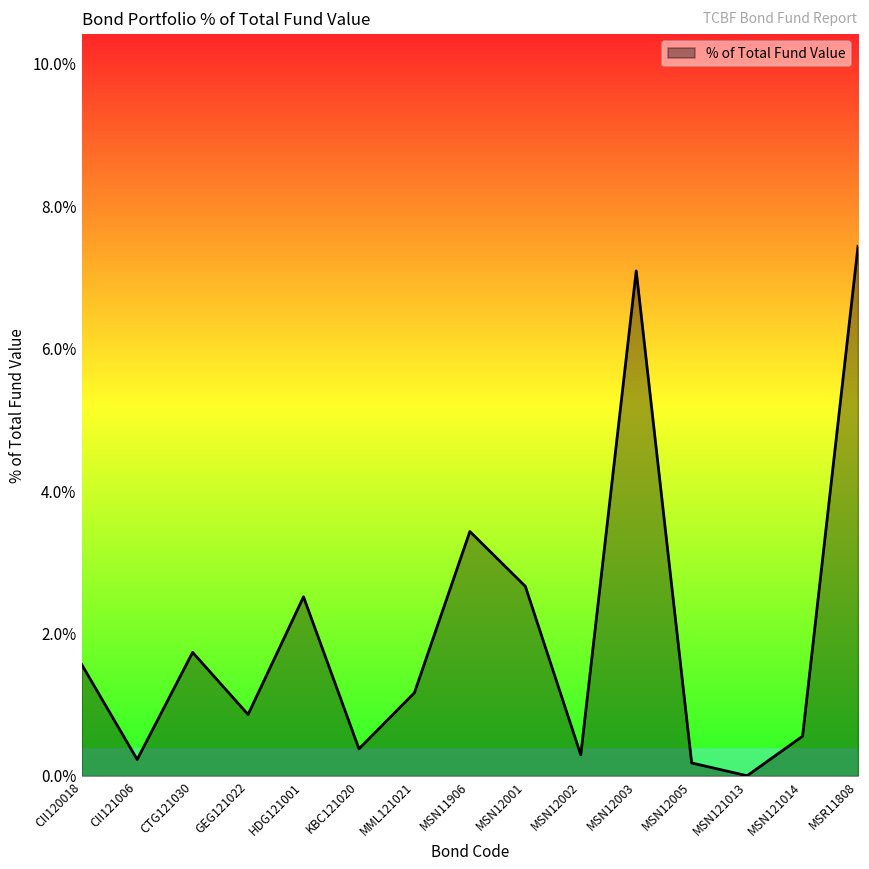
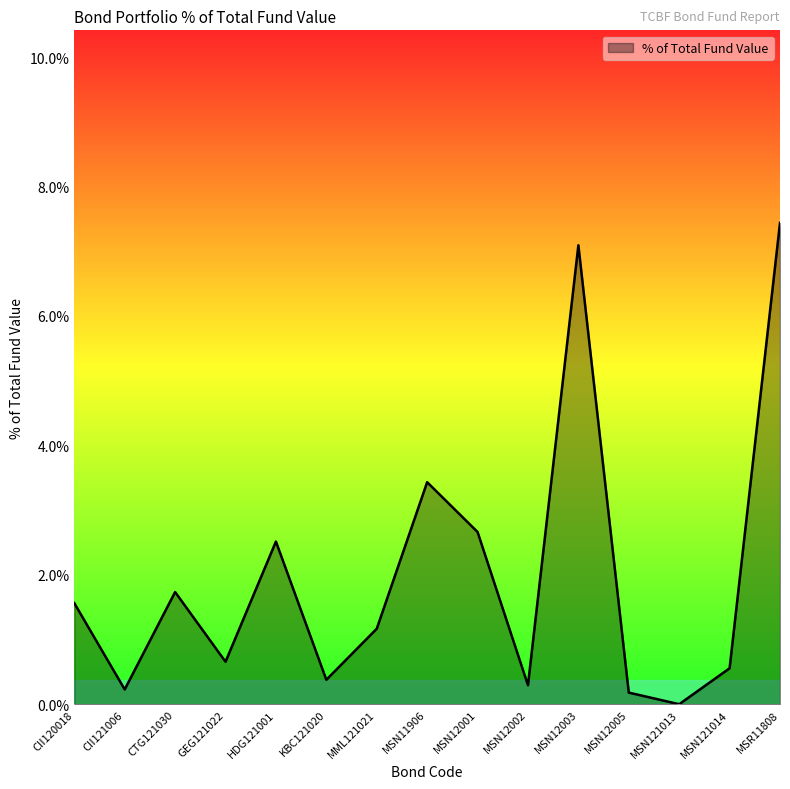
GEG121022: 0.9% -> 0.7%
